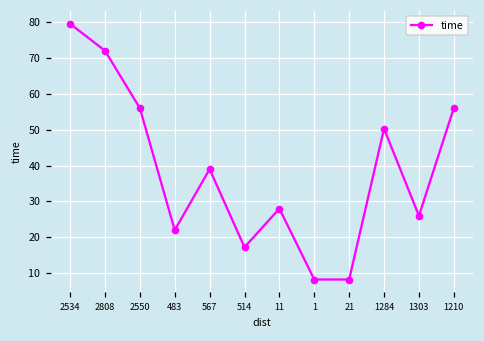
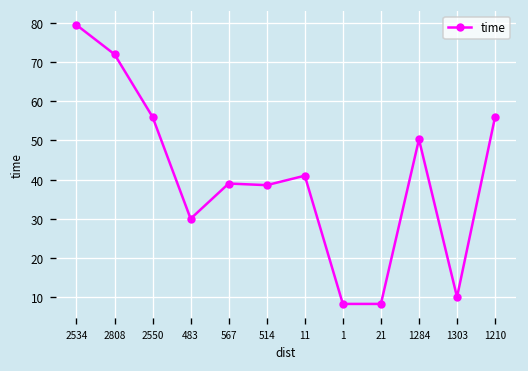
483: 22 -> 30
514: 17 -> 39
11: 28 -> 41
1303: 26 -> 10
